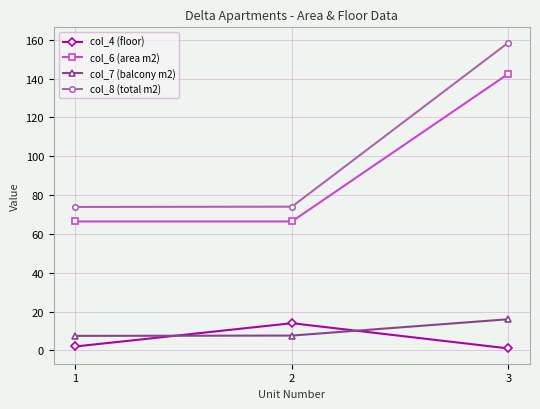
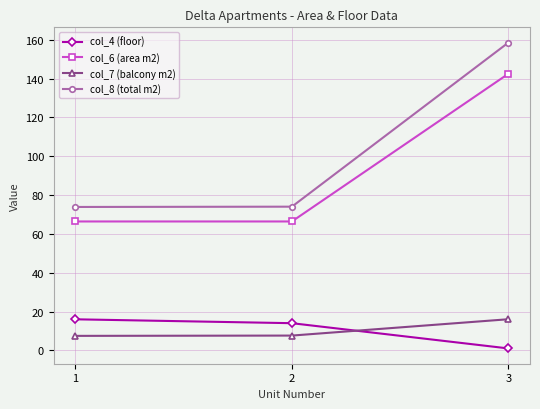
col_4 (floor), 1: 2 -> 16
